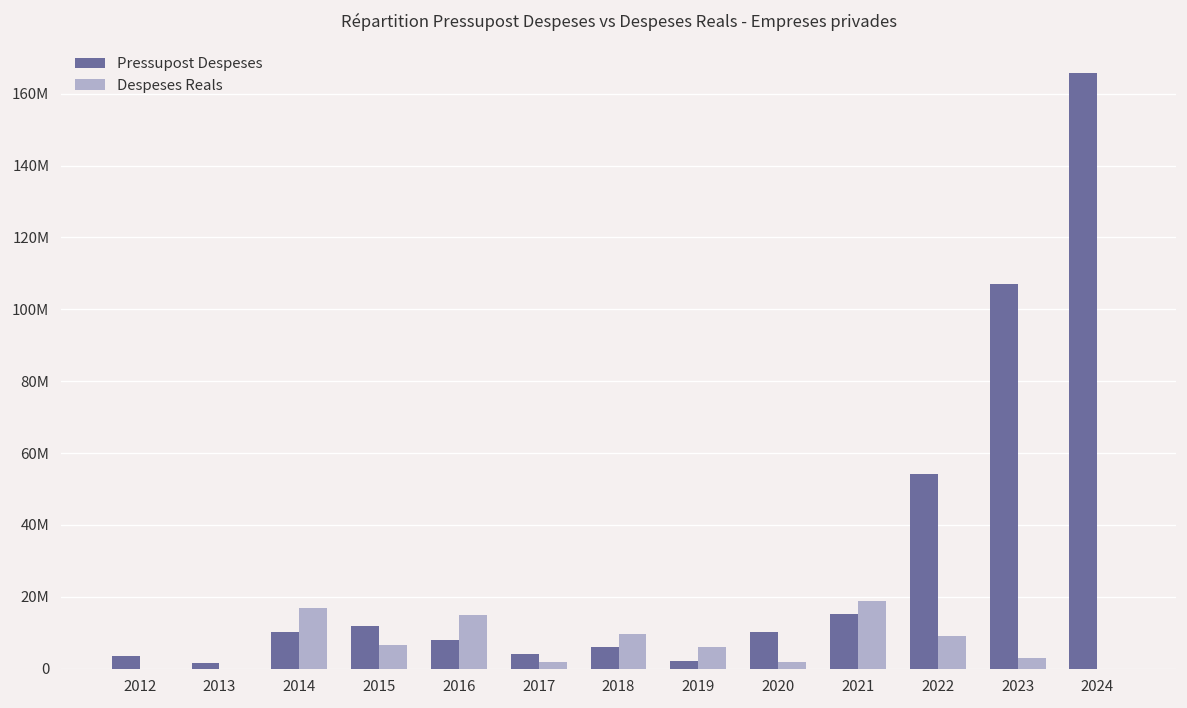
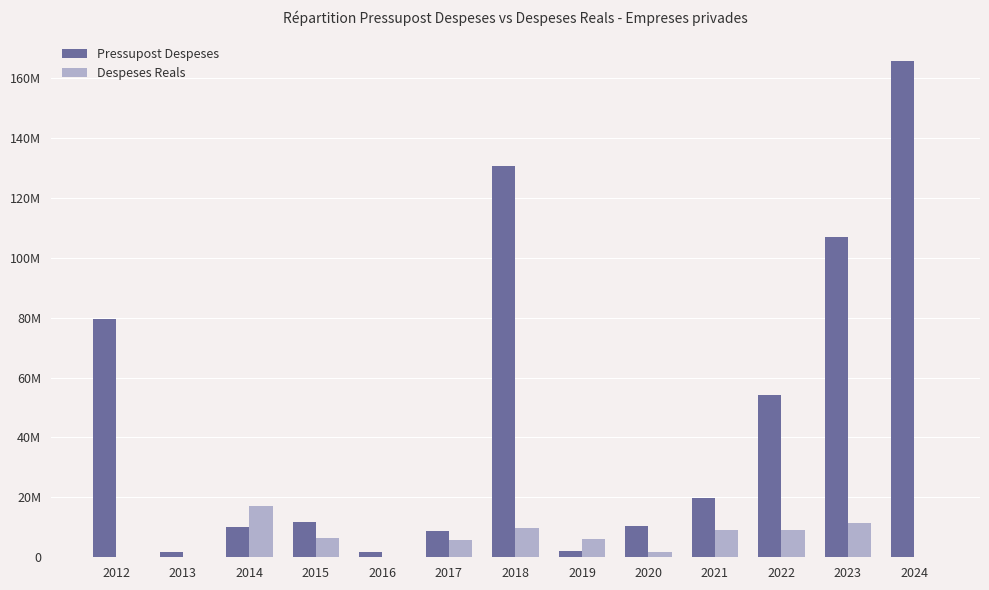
Pressupost Despeses, 2012: 3000000 -> 79000000
Pressupost Despeses, 2016: 8000000 -> 2000000
Despeses Reals, 2016: 15000000 -> 0
Pressupost Despeses, 2017: 4000000 -> 9000000
Despeses Reals, 2017: 2000000 -> 6000000
Pressupost Despeses, 2018: 6000000 -> 131000000
Pressupost Despeses, 2021: 15000000 -> 20000000
Despeses Reals, 2021: 19000000 -> 9000000
Despeses Reals, 2023: 3000000 -> 12000000
